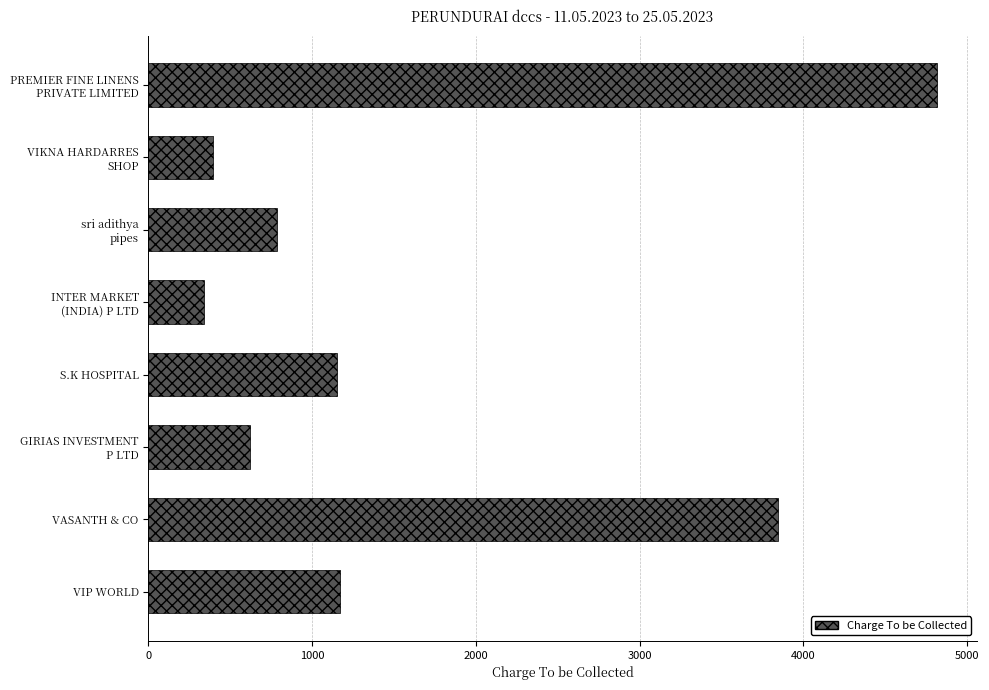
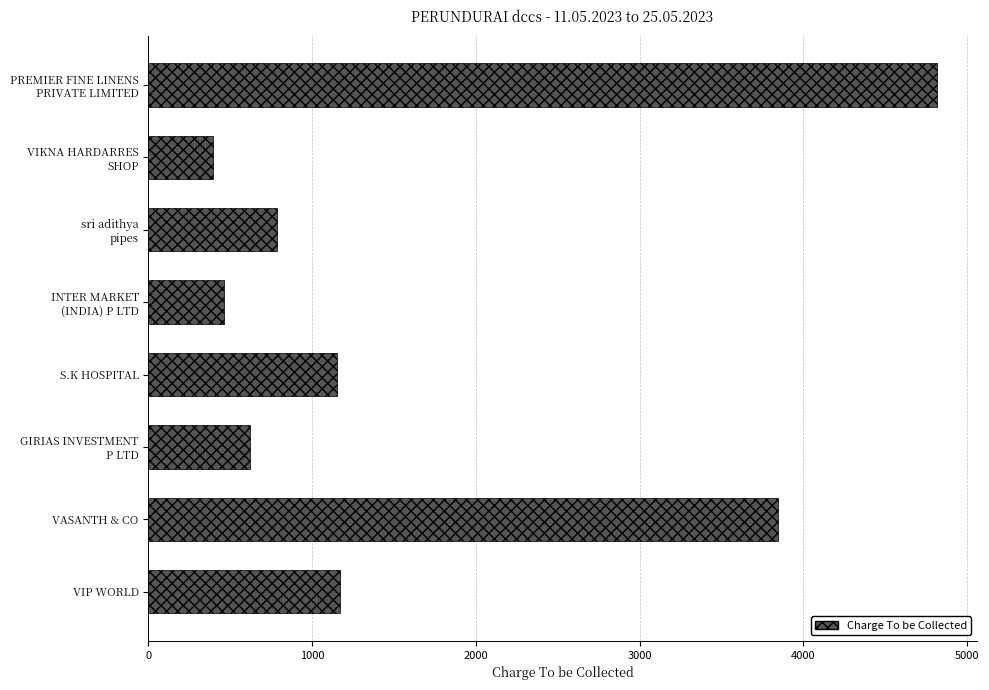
INTER MARKET (INDIA) P LTD: 340 -> 460
